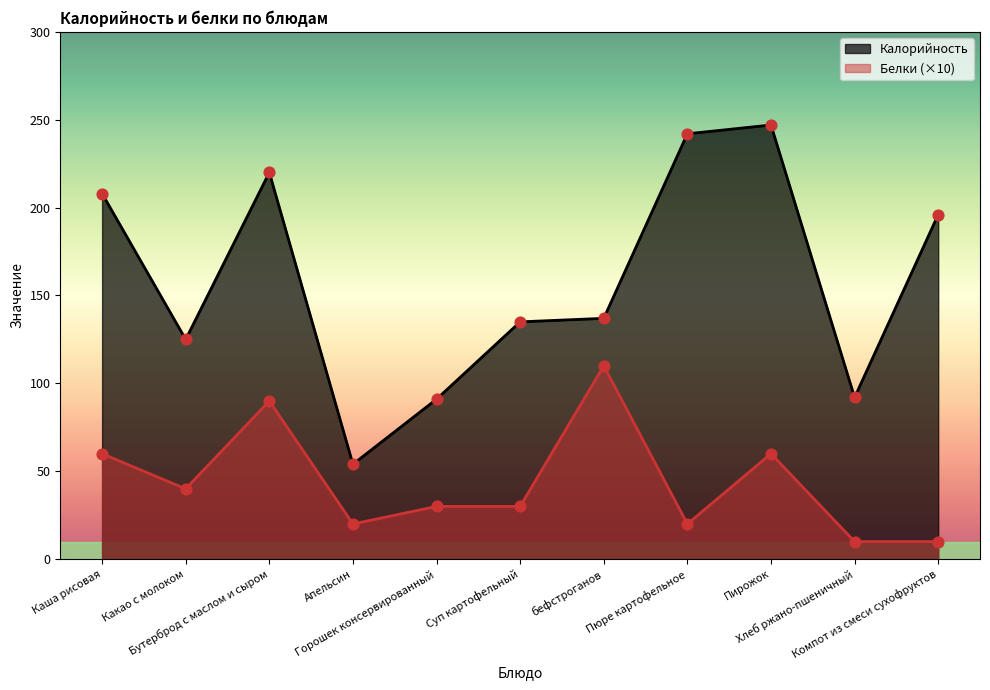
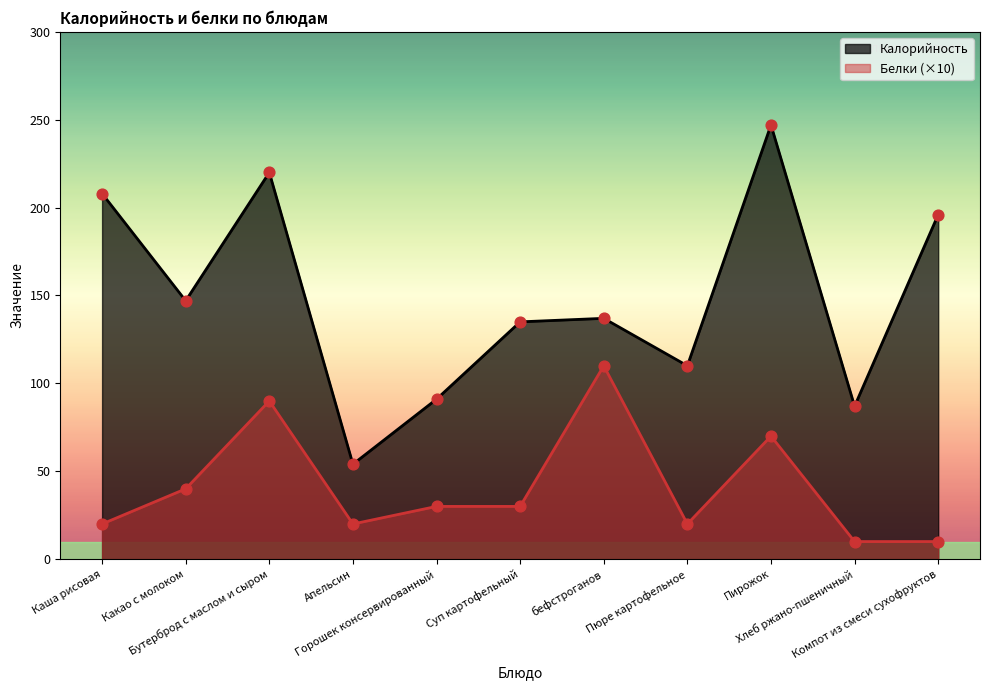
Белки (×10), Каша рисовая: 60 -> 20
Калорийность, Какао с молоком: 125 -> 147
Калорийность, Пюре картофельное: 242 -> 110
Белки (×10), Пирожок: 60 -> 70
Калорийность, Хлеб ржано-пшеничный: 92 -> 87
